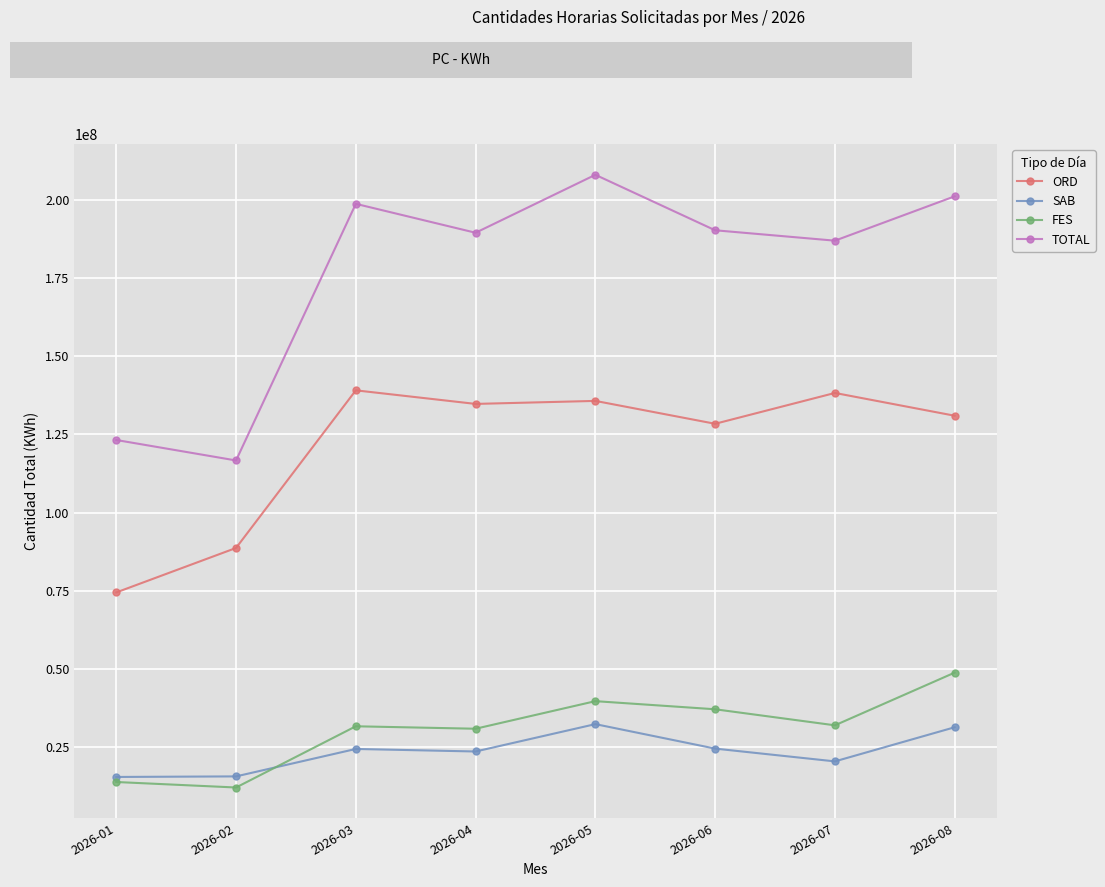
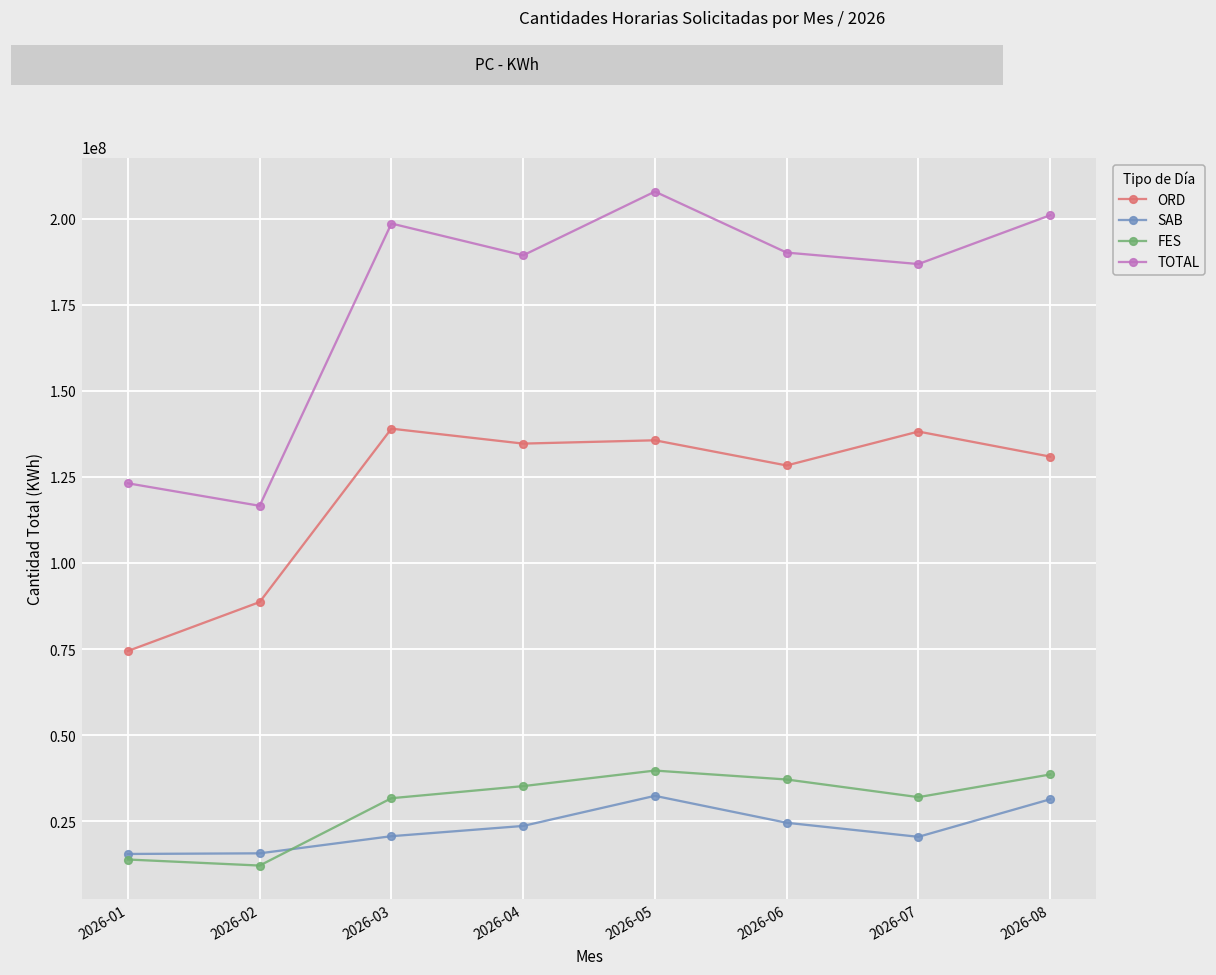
SAB, 2026-03: 25000000 -> 21000000
FES, 2026-04: 31000000 -> 35000000
FES, 2026-08: 49000000 -> 39000000
